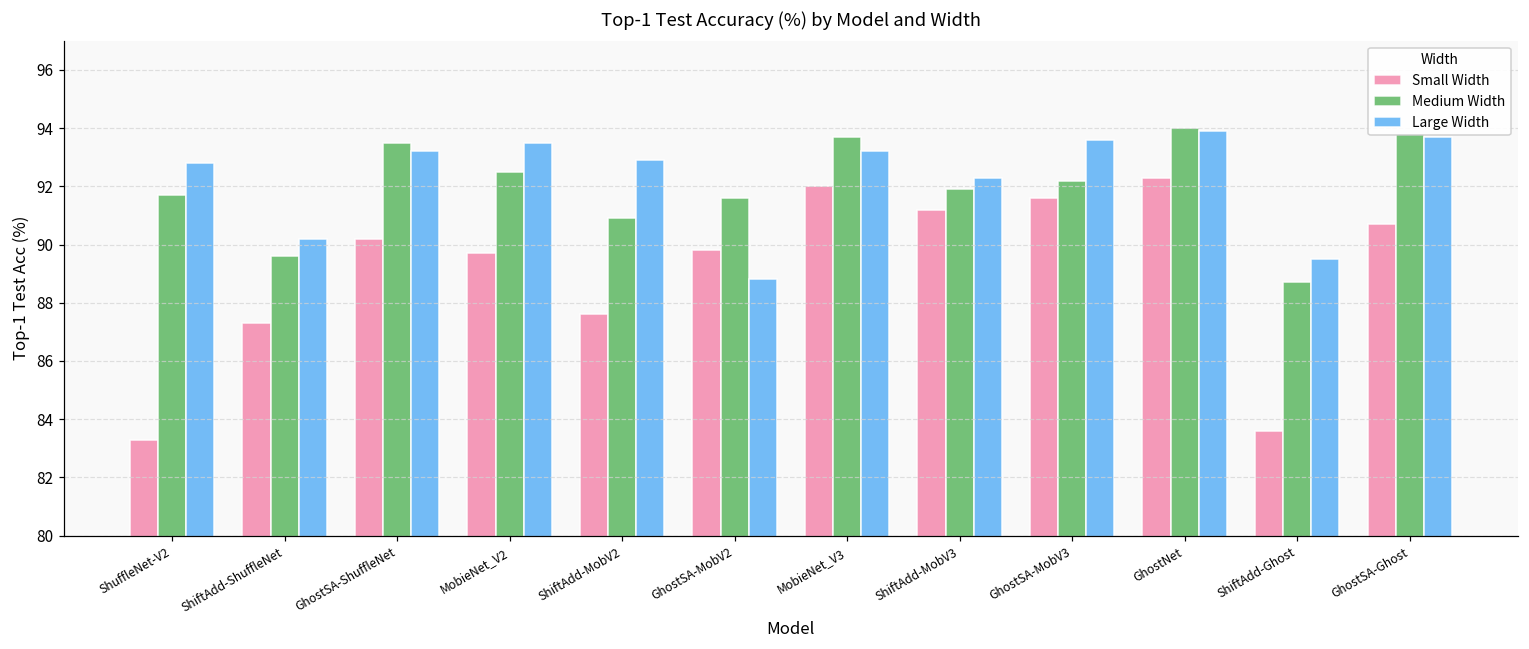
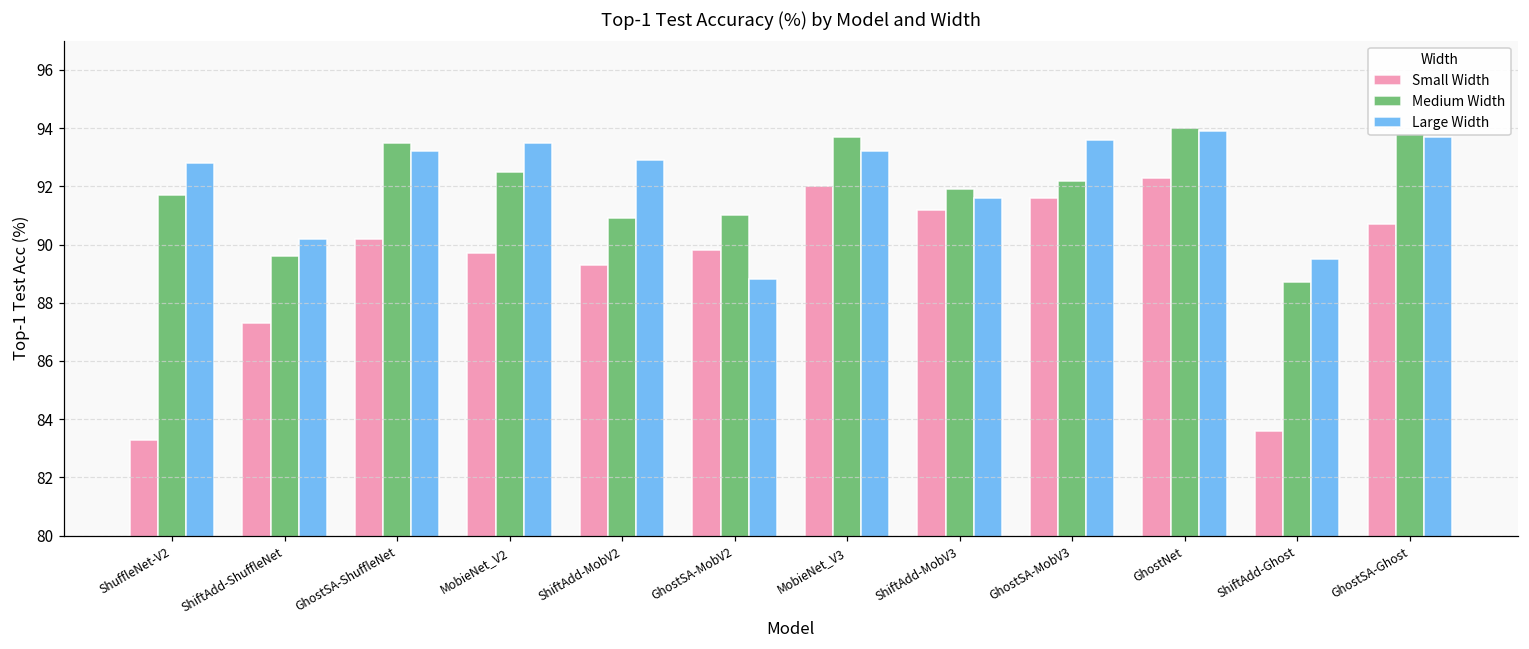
Small Width, ShiftAdd-MobV2: 87.6 -> 89.3
Medium Width, GhostSA-MobV2: 91.6 -> 91.0
Large Width, ShiftAdd-MobV3: 92.3 -> 91.6
